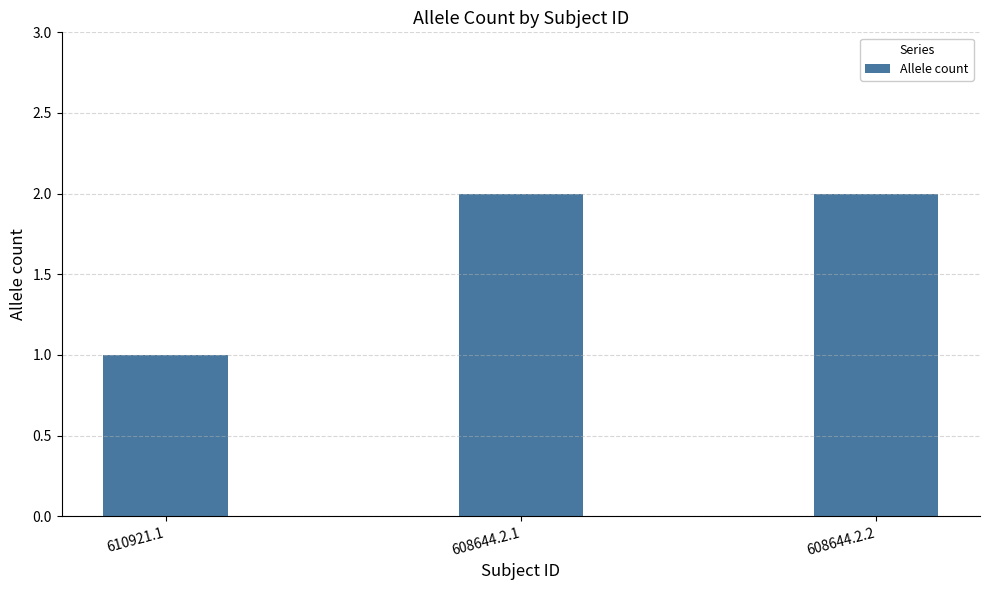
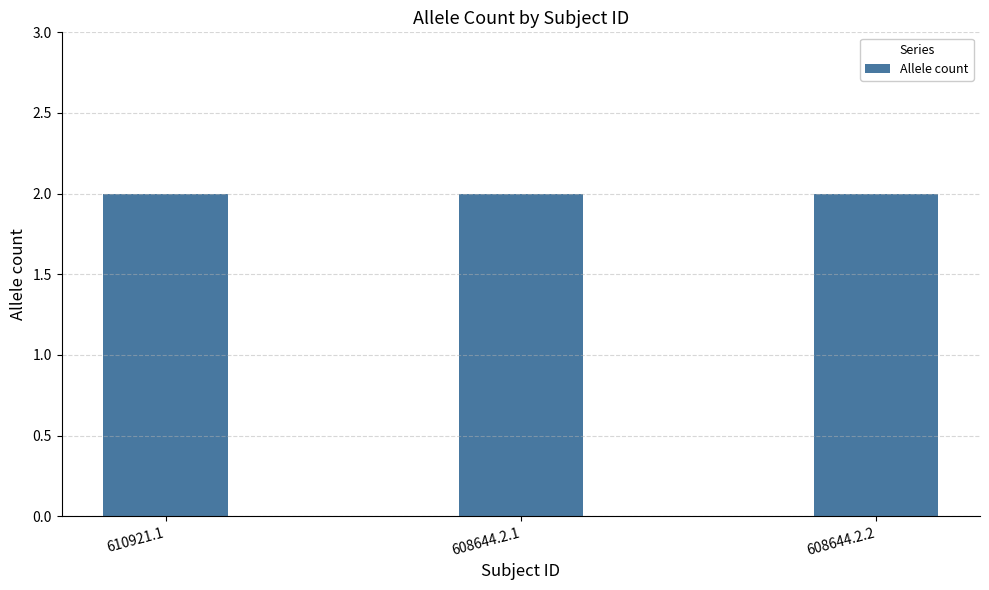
610921.1: 1 -> 2
